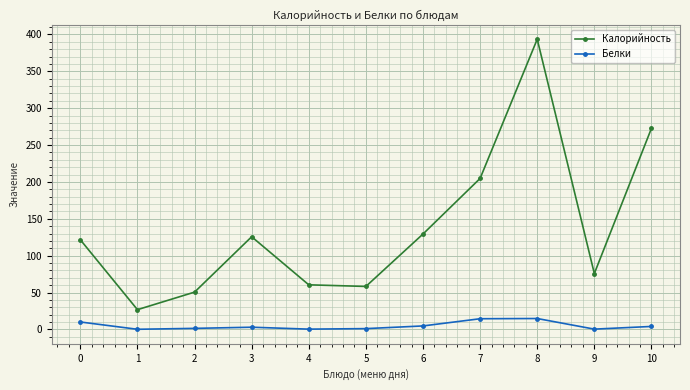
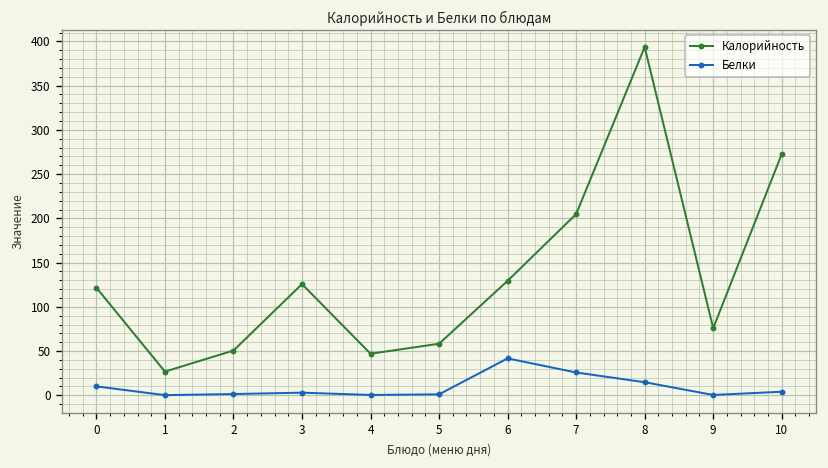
Калорийность, 4: 60 -> 50
Белки, 6: 0 -> 40
Белки, 7: 10 -> 30
